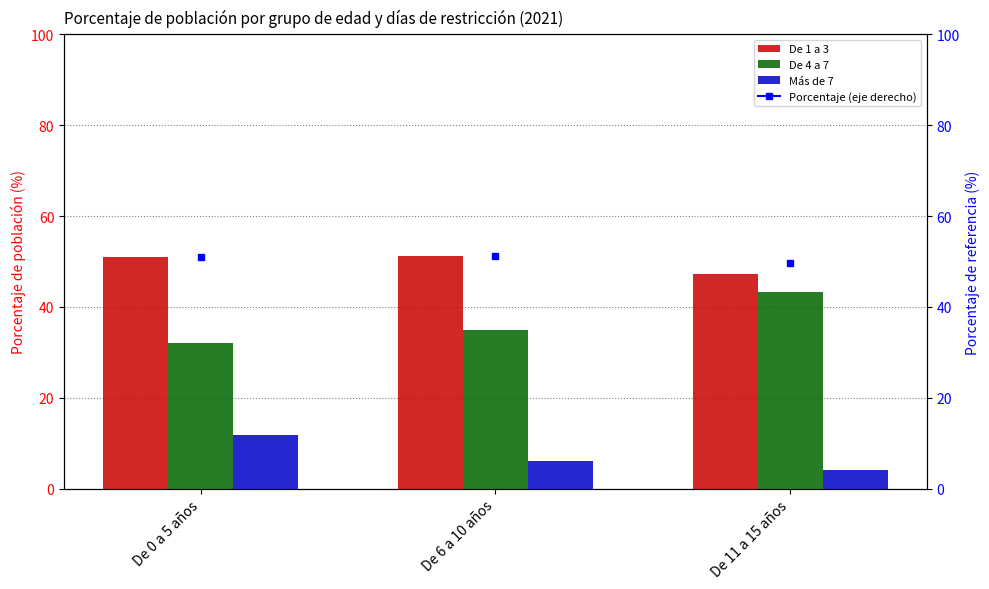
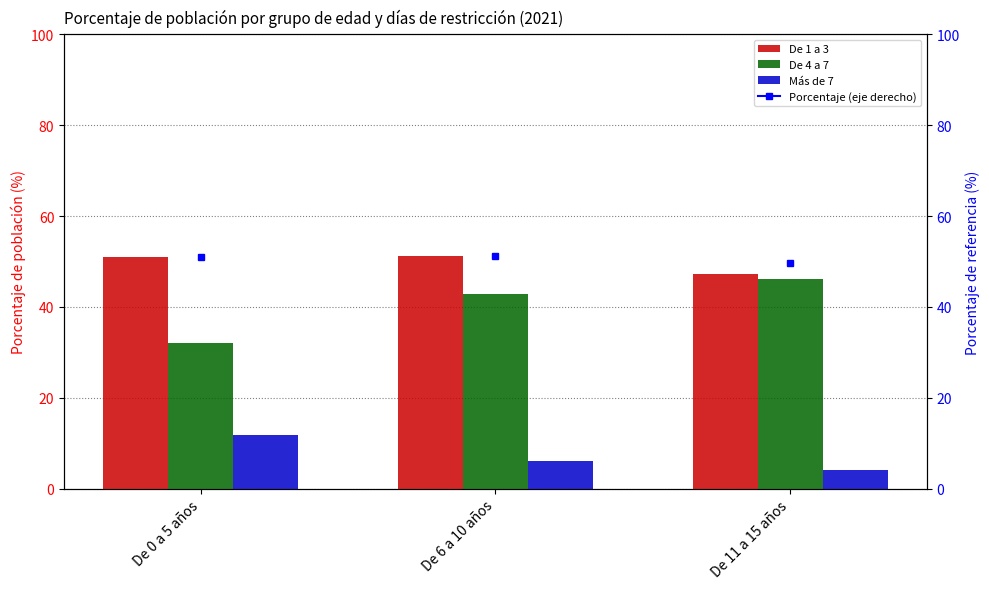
De 4 a 7, De 6 a 10 años: 35 -> 43
De 4 a 7, De 11 a 15 años: 43 -> 46
